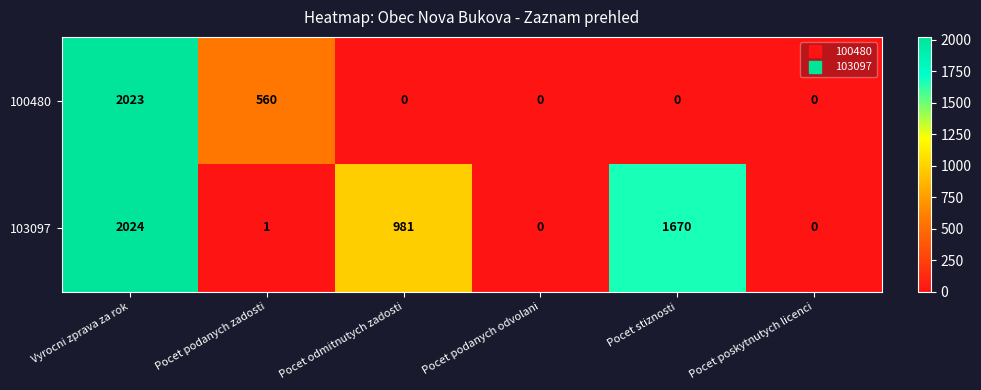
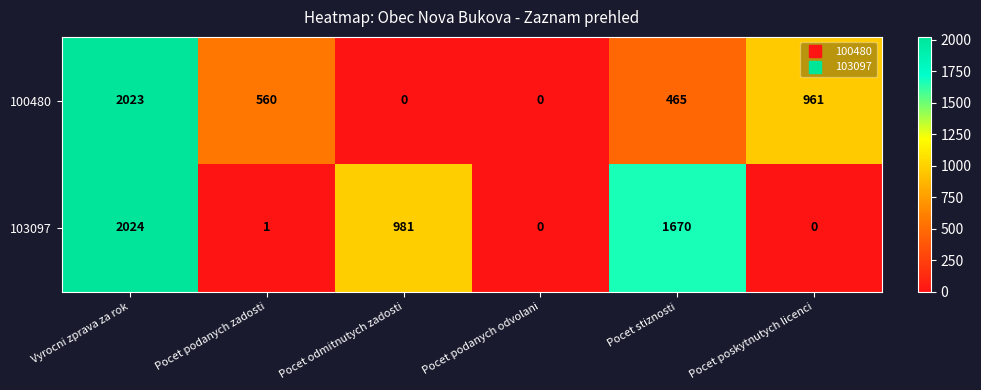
100480, Pocet stiznosti: 0 -> 465
100480, Pocet poskytnutych licenci: 0 -> 961
